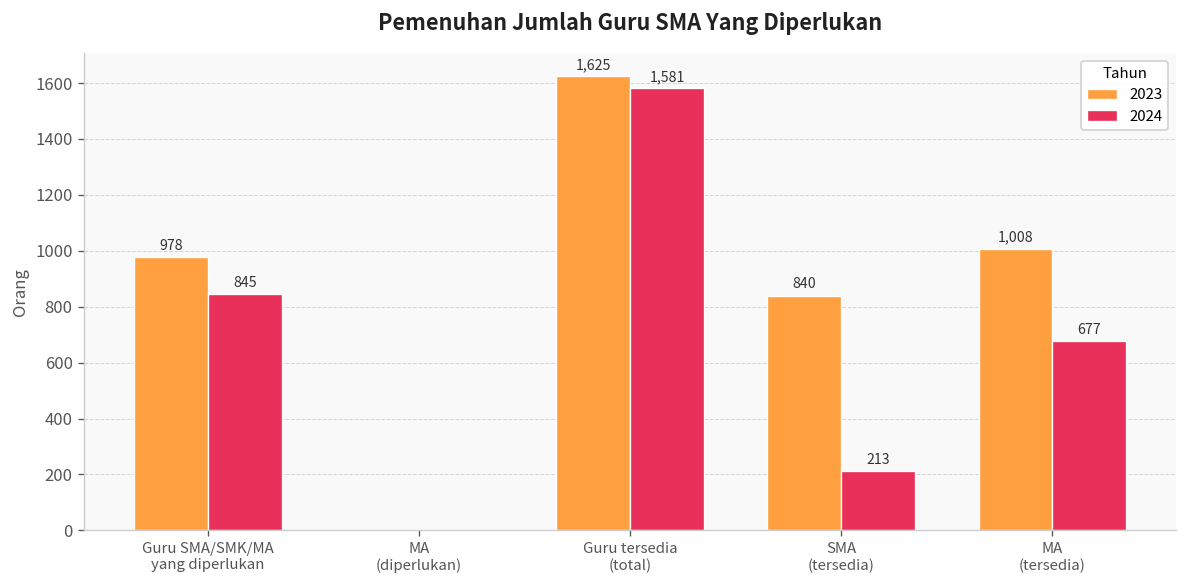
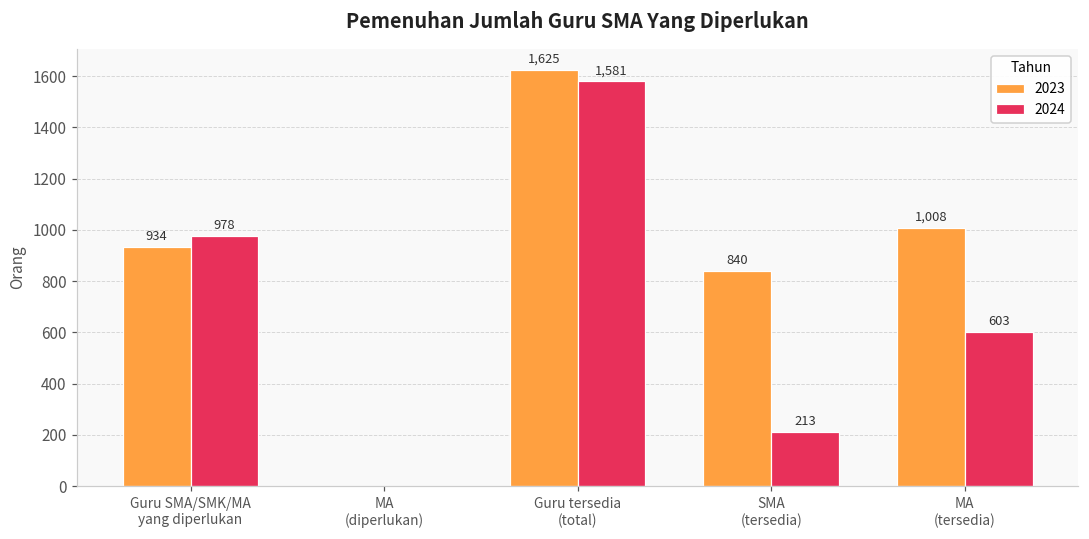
2023, Guru SMA/SMK/MA yang diperlukan: 978 -> 934
2024, Guru SMA/SMK/MA yang diperlukan: 845 -> 978
2024, MA (tersedia): 677 -> 603
